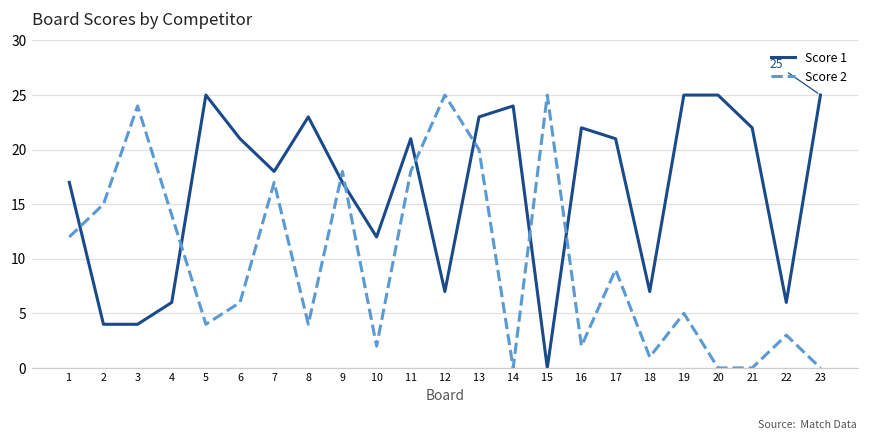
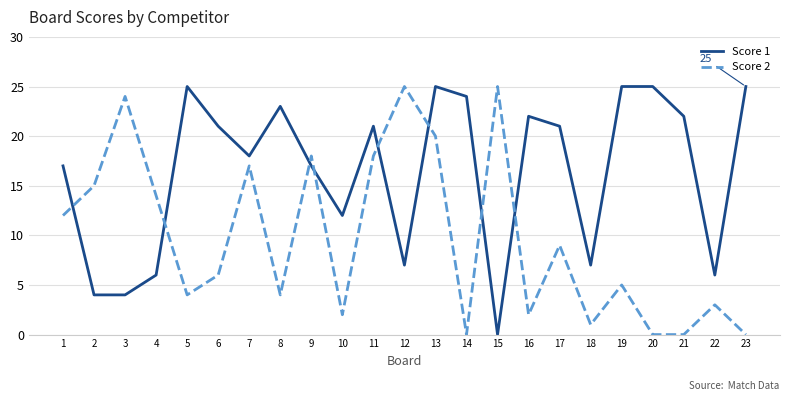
Score 1, 13: 23 -> 25
